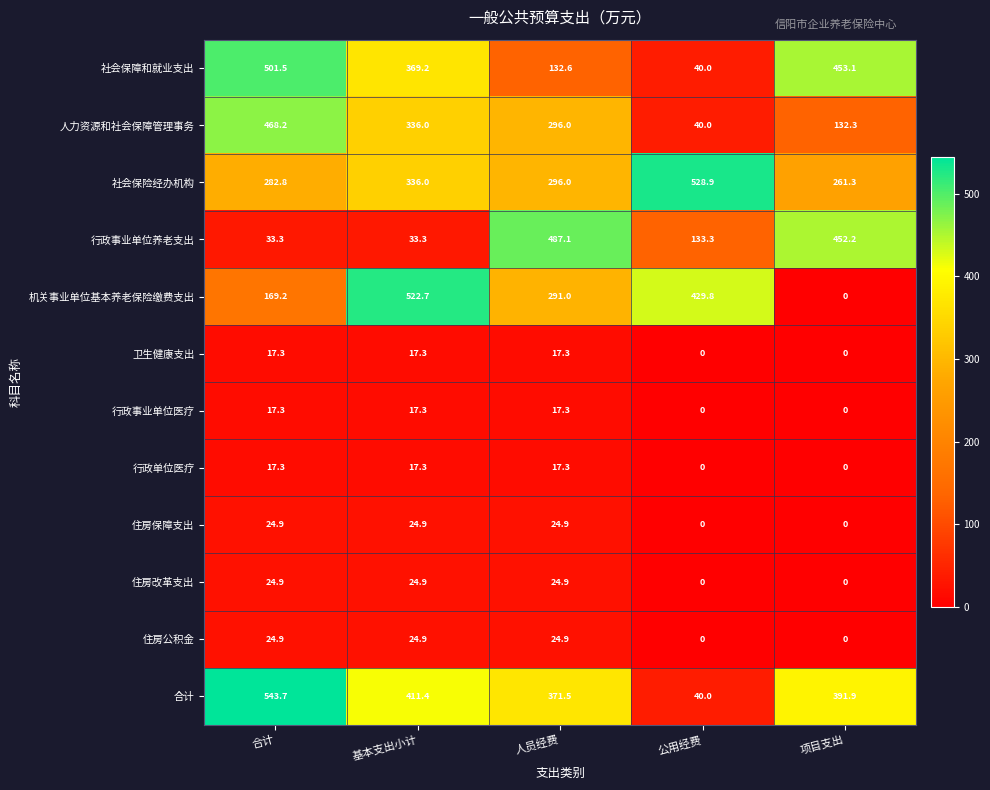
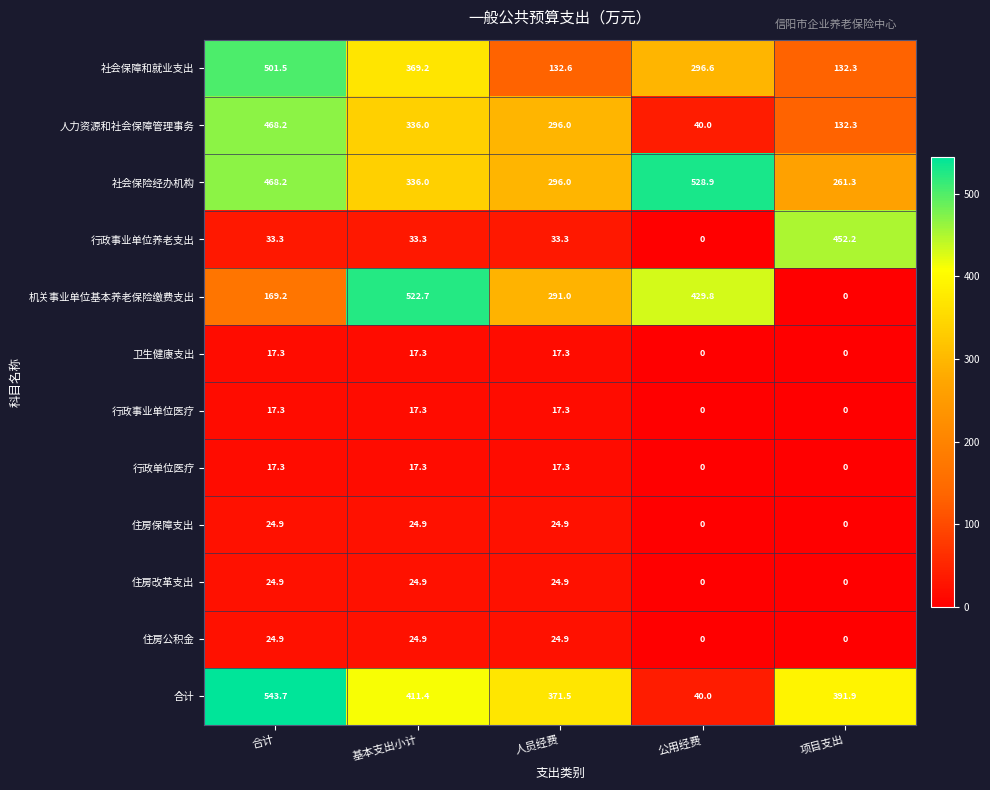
社会保障和就业支出, 公用经费: 40.0 -> 296.6
社会保障和就业支出, 项目支出: 453.1 -> 132.3
社会保险经办机构, 合计: 282.8 -> 468.2
行政事业单位养老支出, 人员经费: 487.1 -> 33.3
行政事业单位养老支出, 公用经费: 133.3 -> 0
